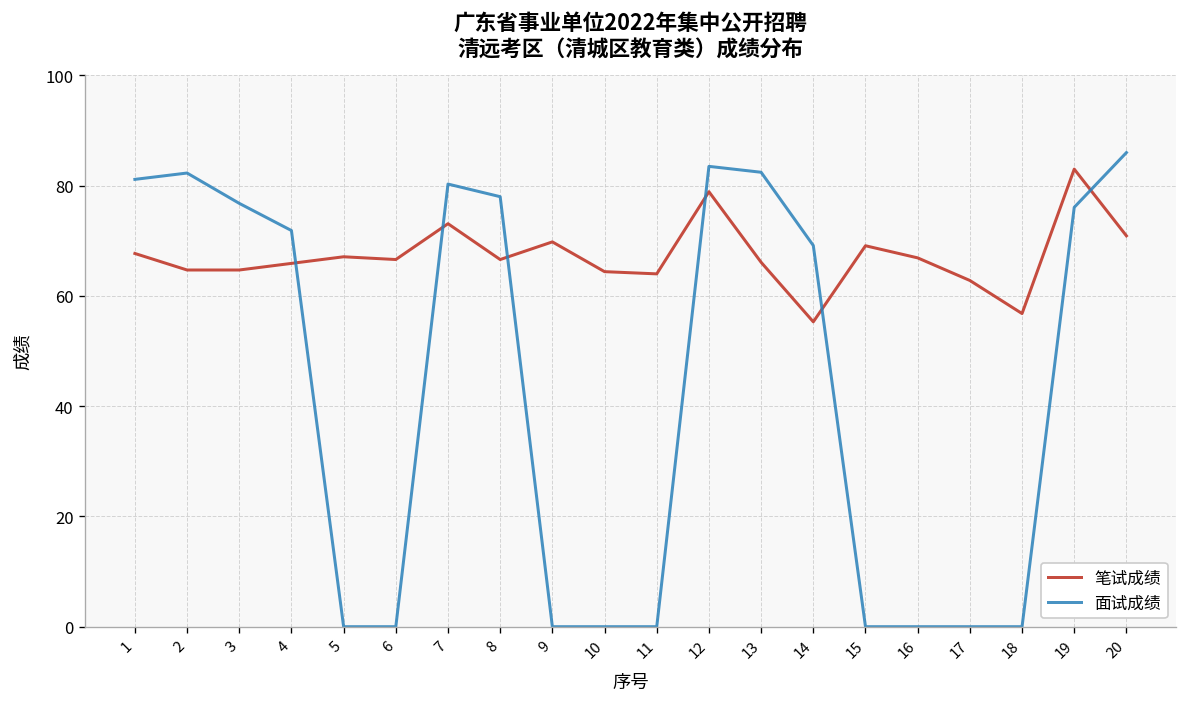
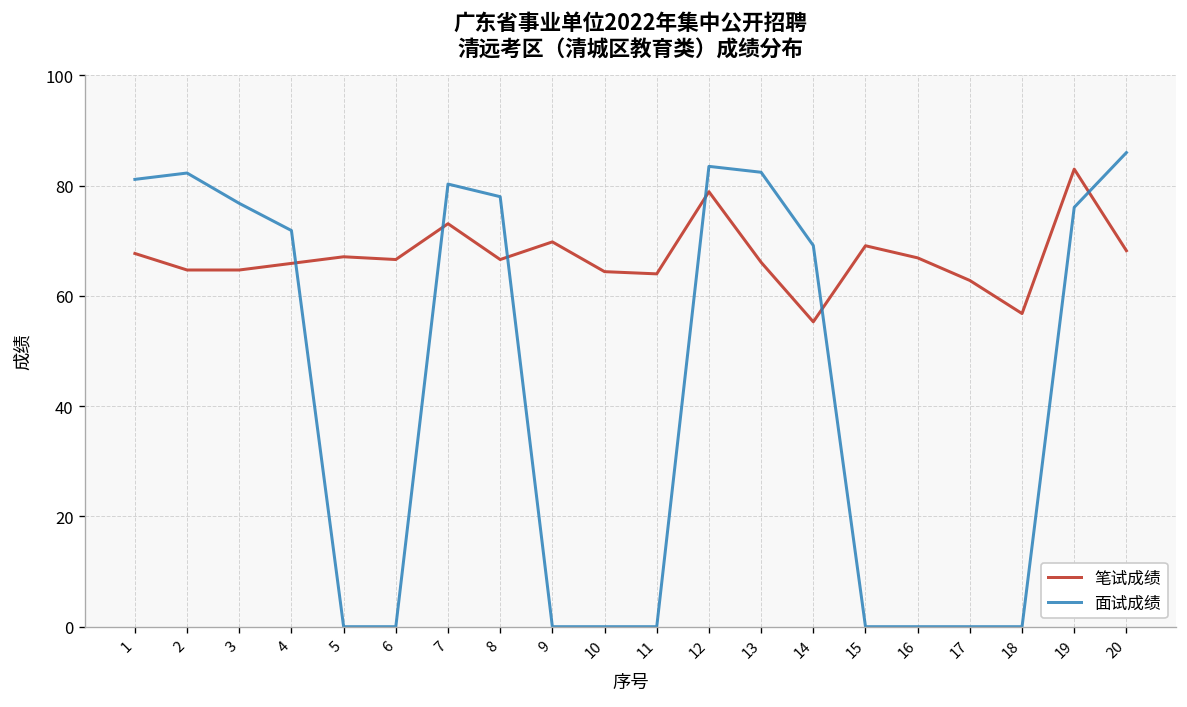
笔试成绩, 20: 71 -> 68
